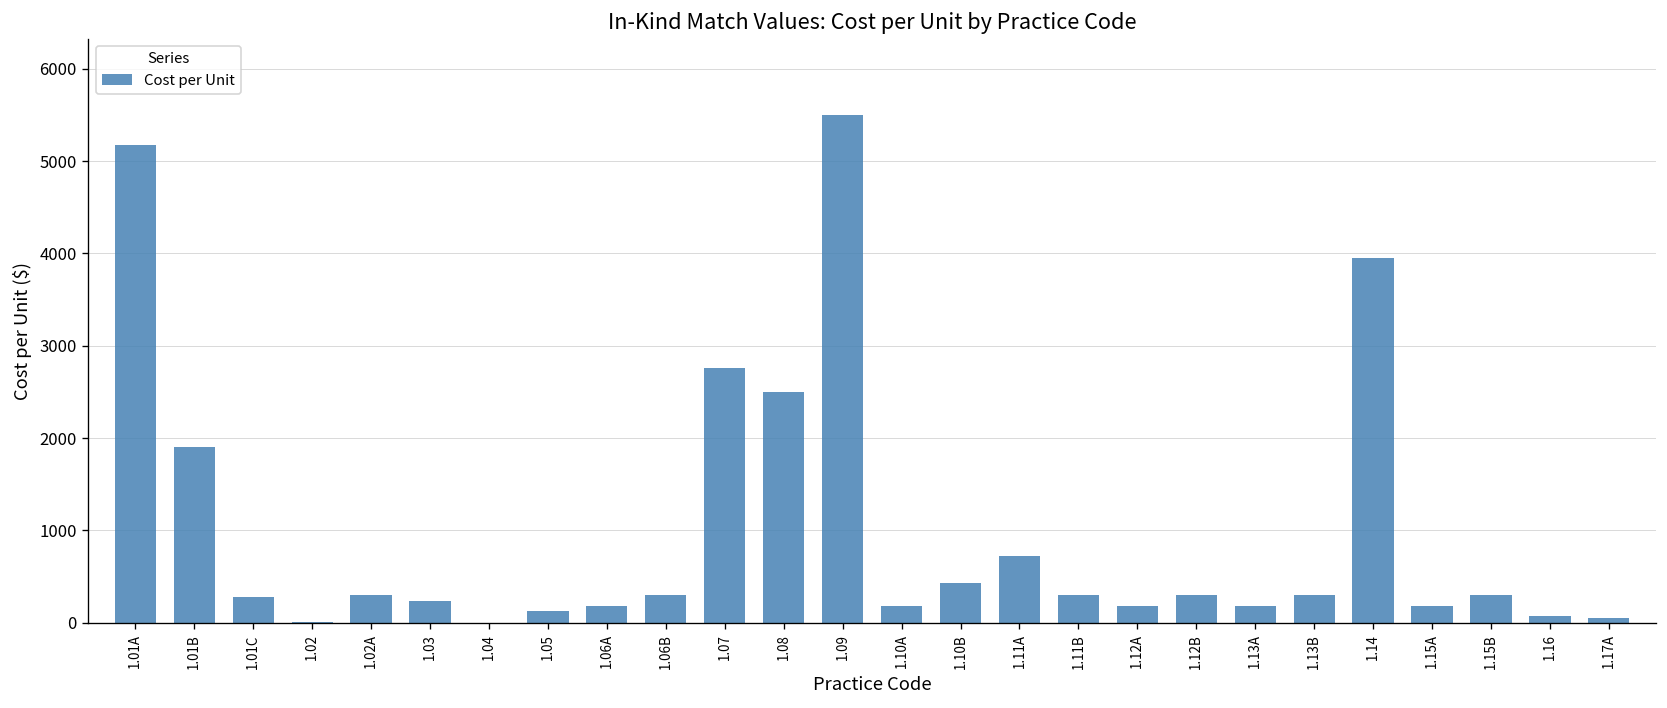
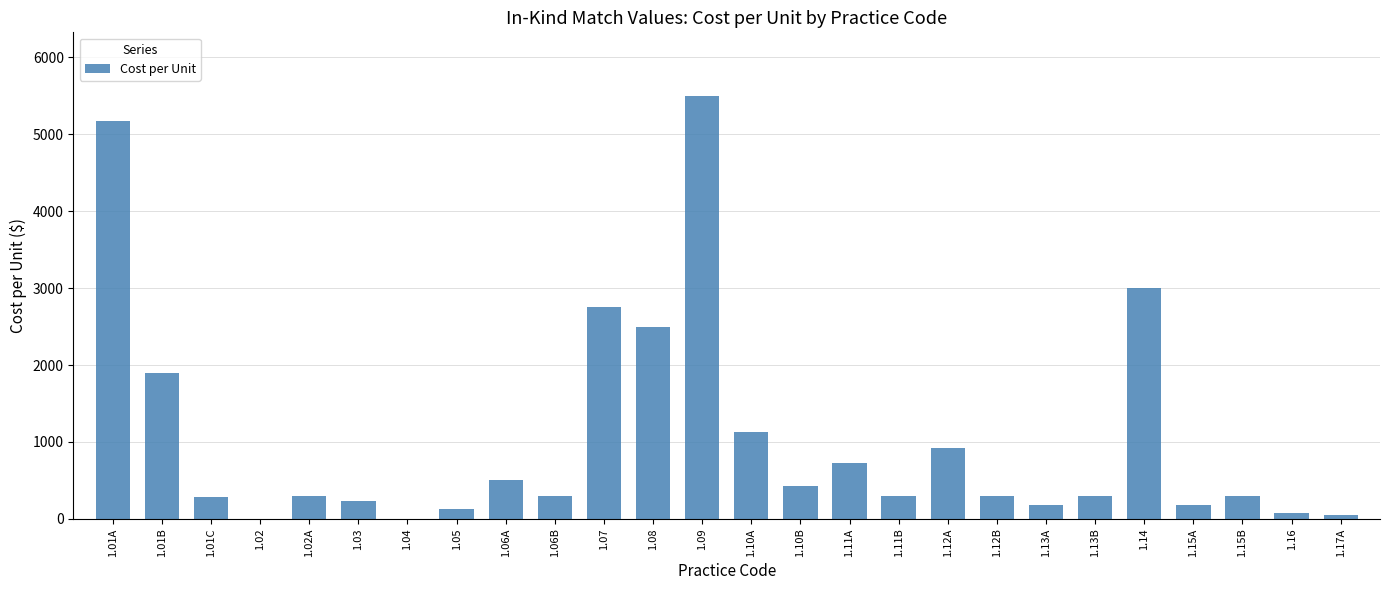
1.06A: 200 -> 500
1.10A: 200 -> 1100
1.12A: 200 -> 900
1.14: 4000 -> 3000
